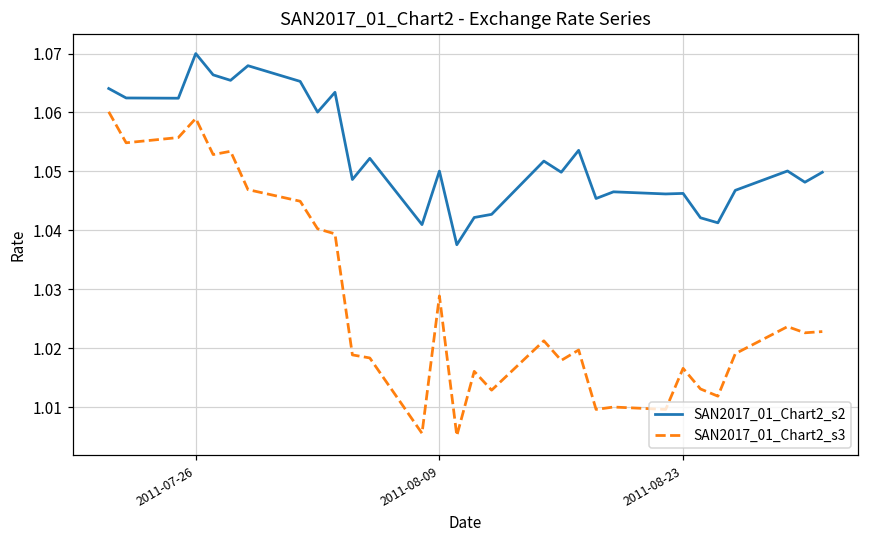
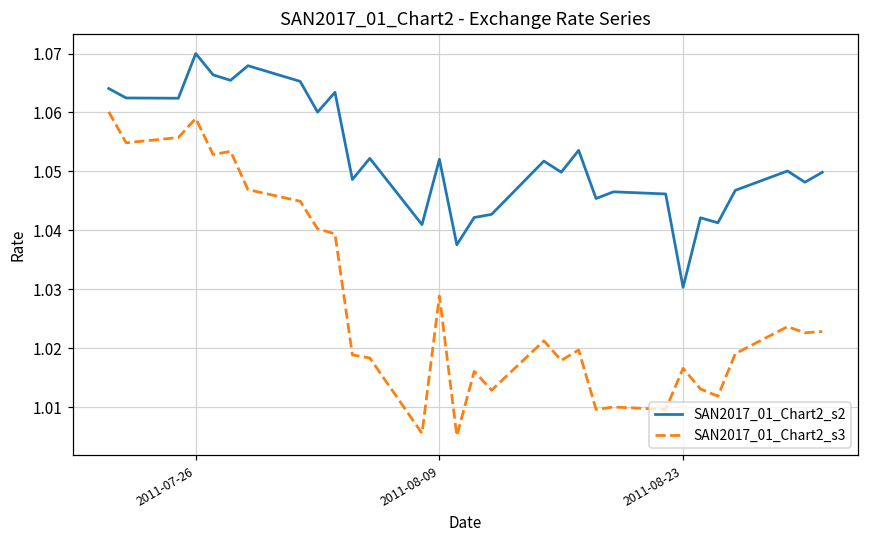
SAN2017_01_Chart2_s2, 2011-08-09: 1.050 -> 1.052
SAN2017_01_Chart2_s2, 2011-08-23: 1.046 -> 1.030
